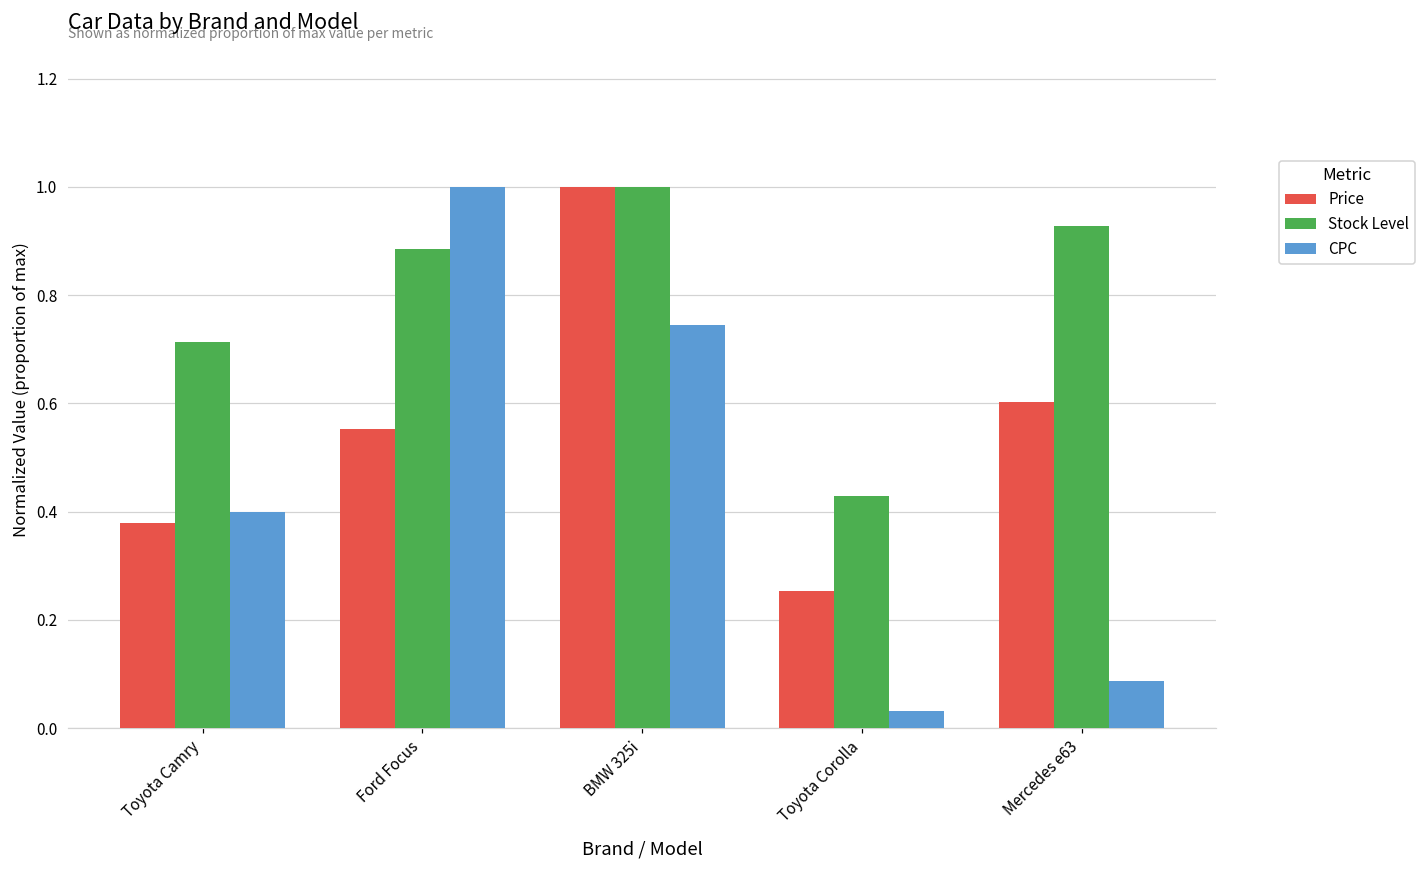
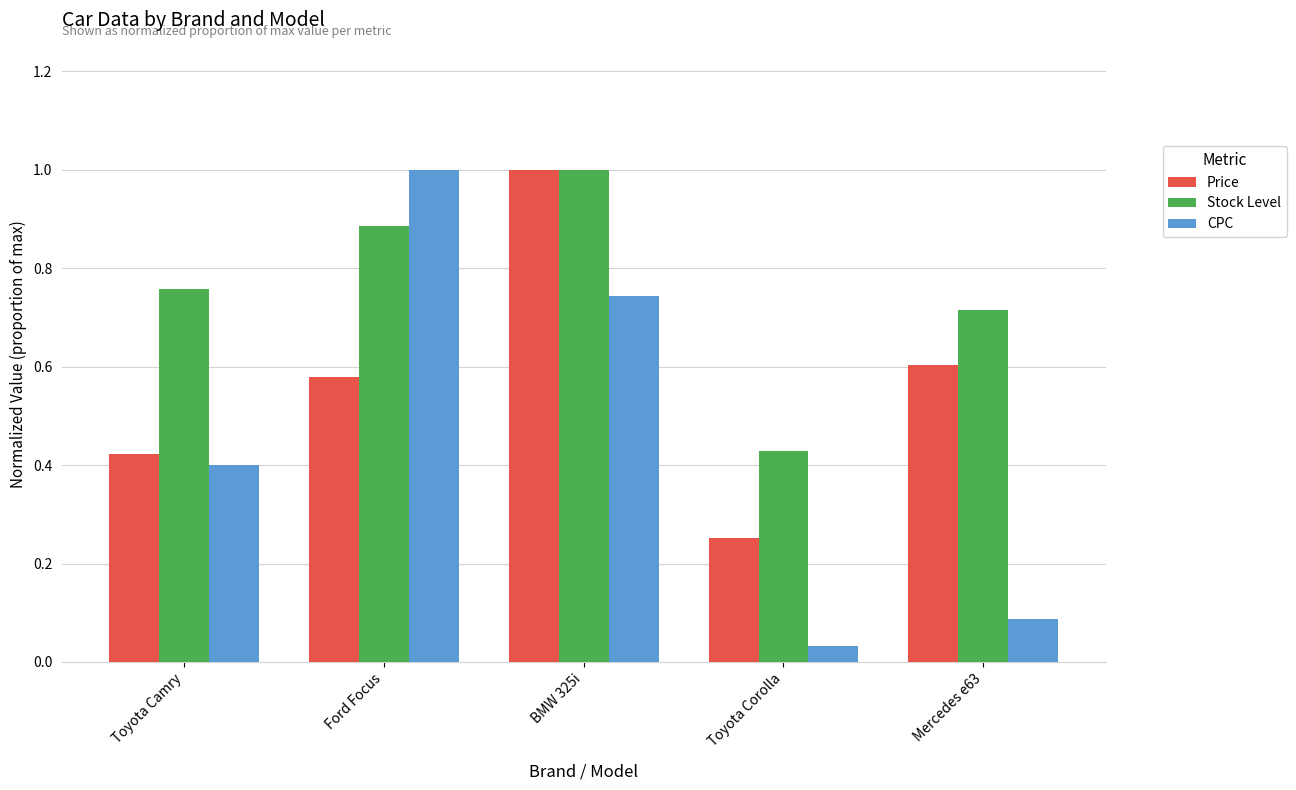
Price, Toyota Camry: 0.38 -> 0.42
Stock Level, Toyota Camry: 0.71 -> 0.76
Price, Ford Focus: 0.55 -> 0.58
Stock Level, Mercedes e63: 0.93 -> 0.71
